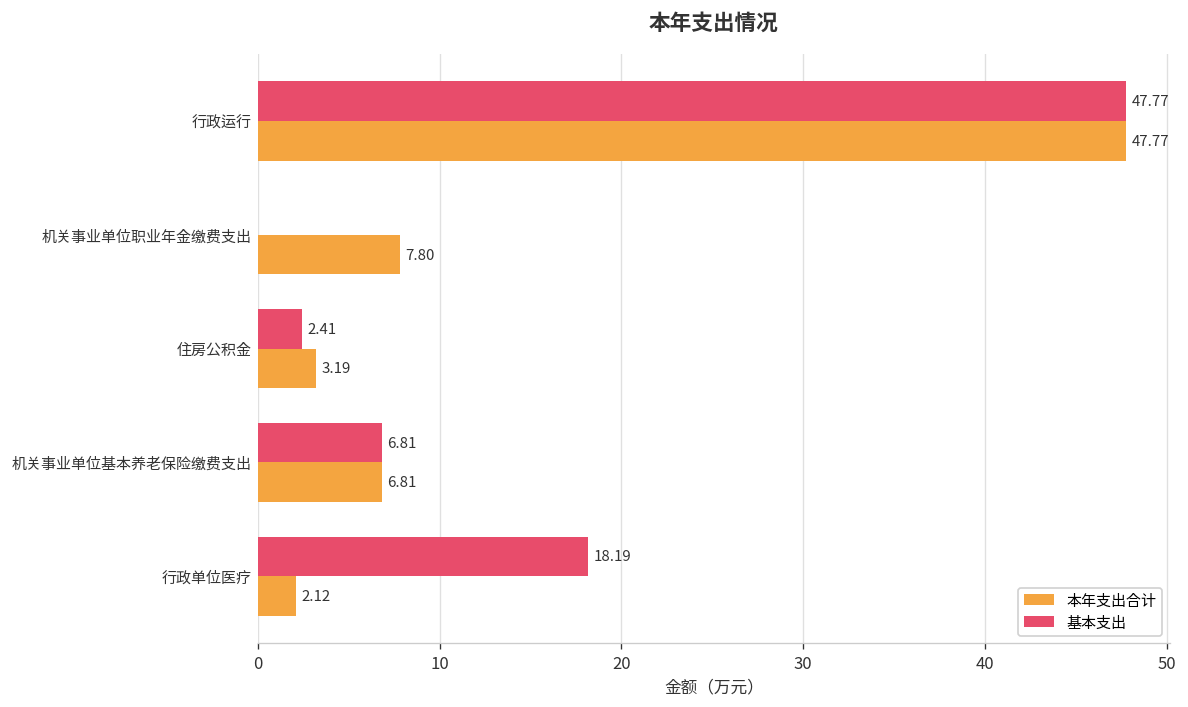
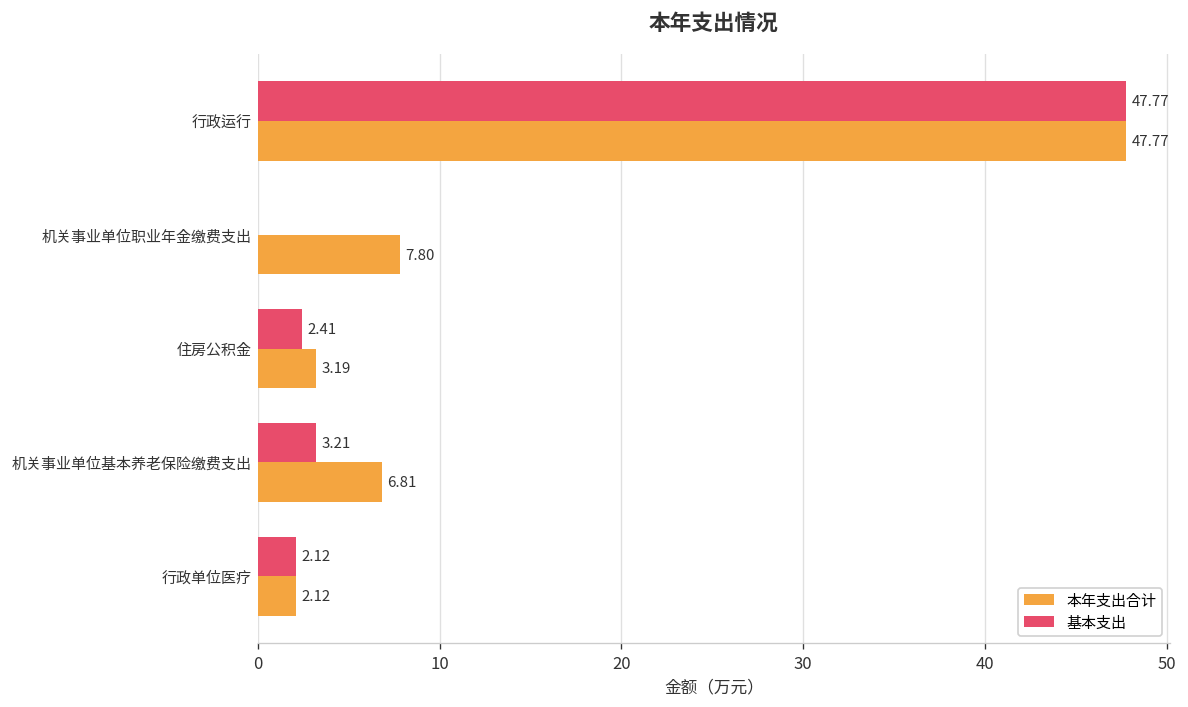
基本支出, 机关事业单位基本养老保险缴费支出: 6.81 -> 3.21
基本支出, 行政单位医疗: 18.19 -> 2.12
